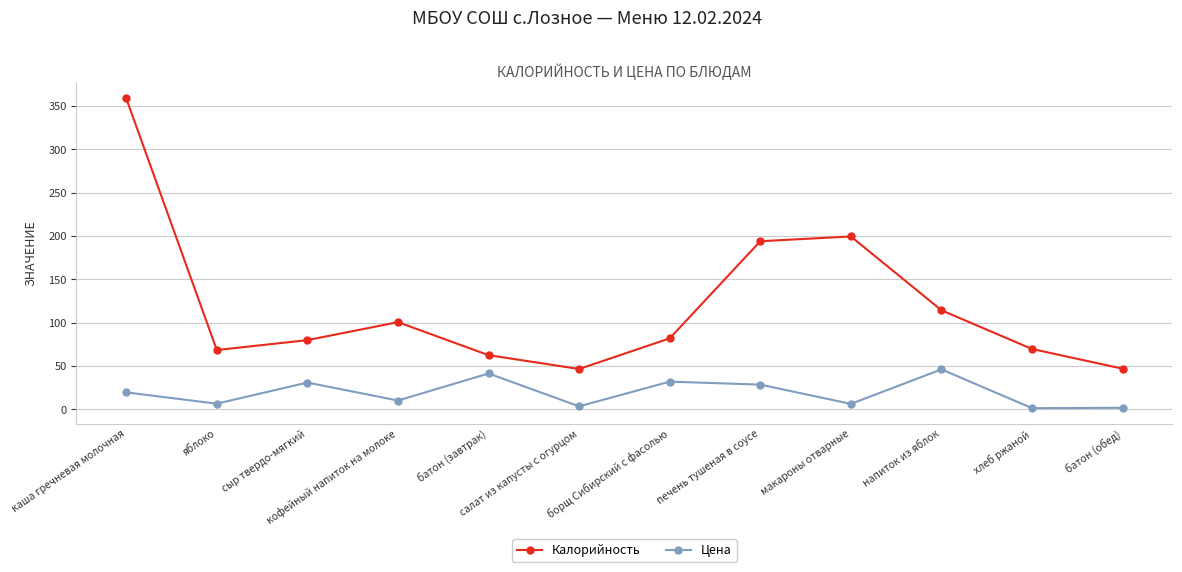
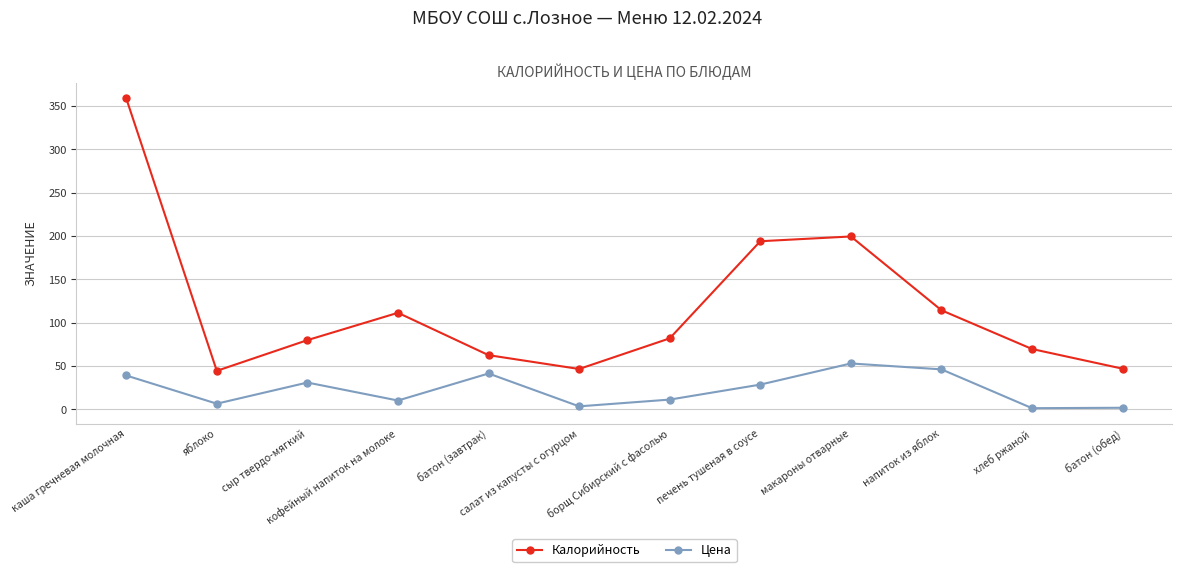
Цена, каша гречневая молочная: 20 -> 40
Калорийность, яблоко: 70 -> 40
Калорийность, кофейный напиток на молоке: 100 -> 110
Цена, борщ Сибирский с фасолью: 30 -> 10
Цена, макароны отварные: 10 -> 50
